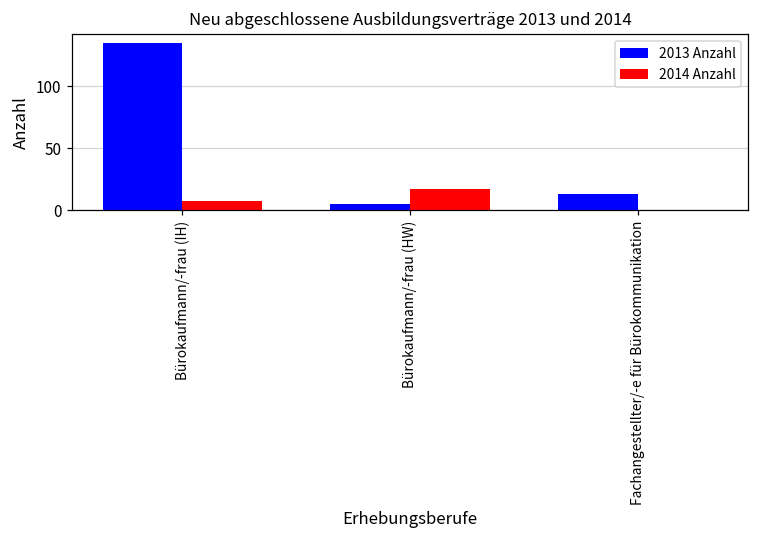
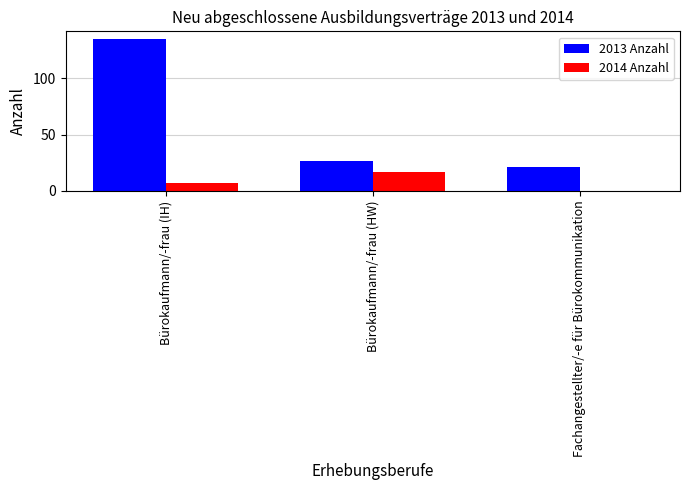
2013 Anzahl, Bürokaufmann/-frau (HW): 5 -> 27
2013 Anzahl, Fachangestellter/-e für Bürokommunikation: 13 -> 21
